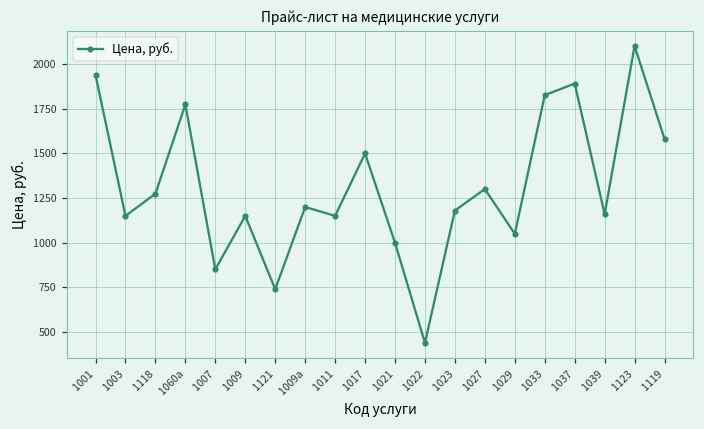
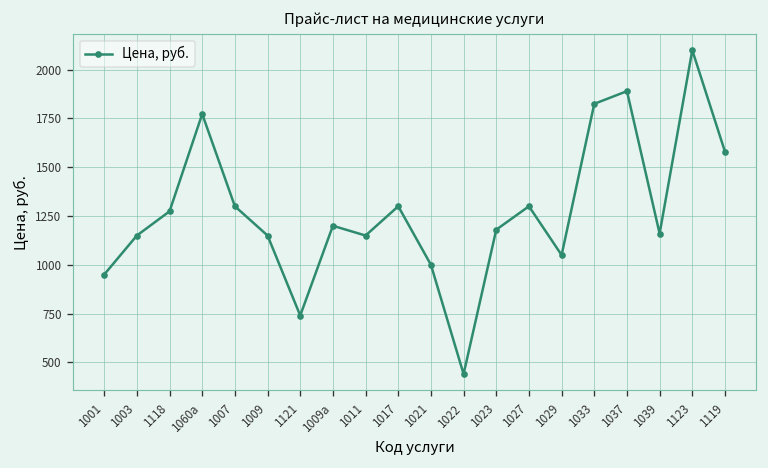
1001: 1940 -> 950
1007: 850 -> 1300
1017: 1500 -> 1300
